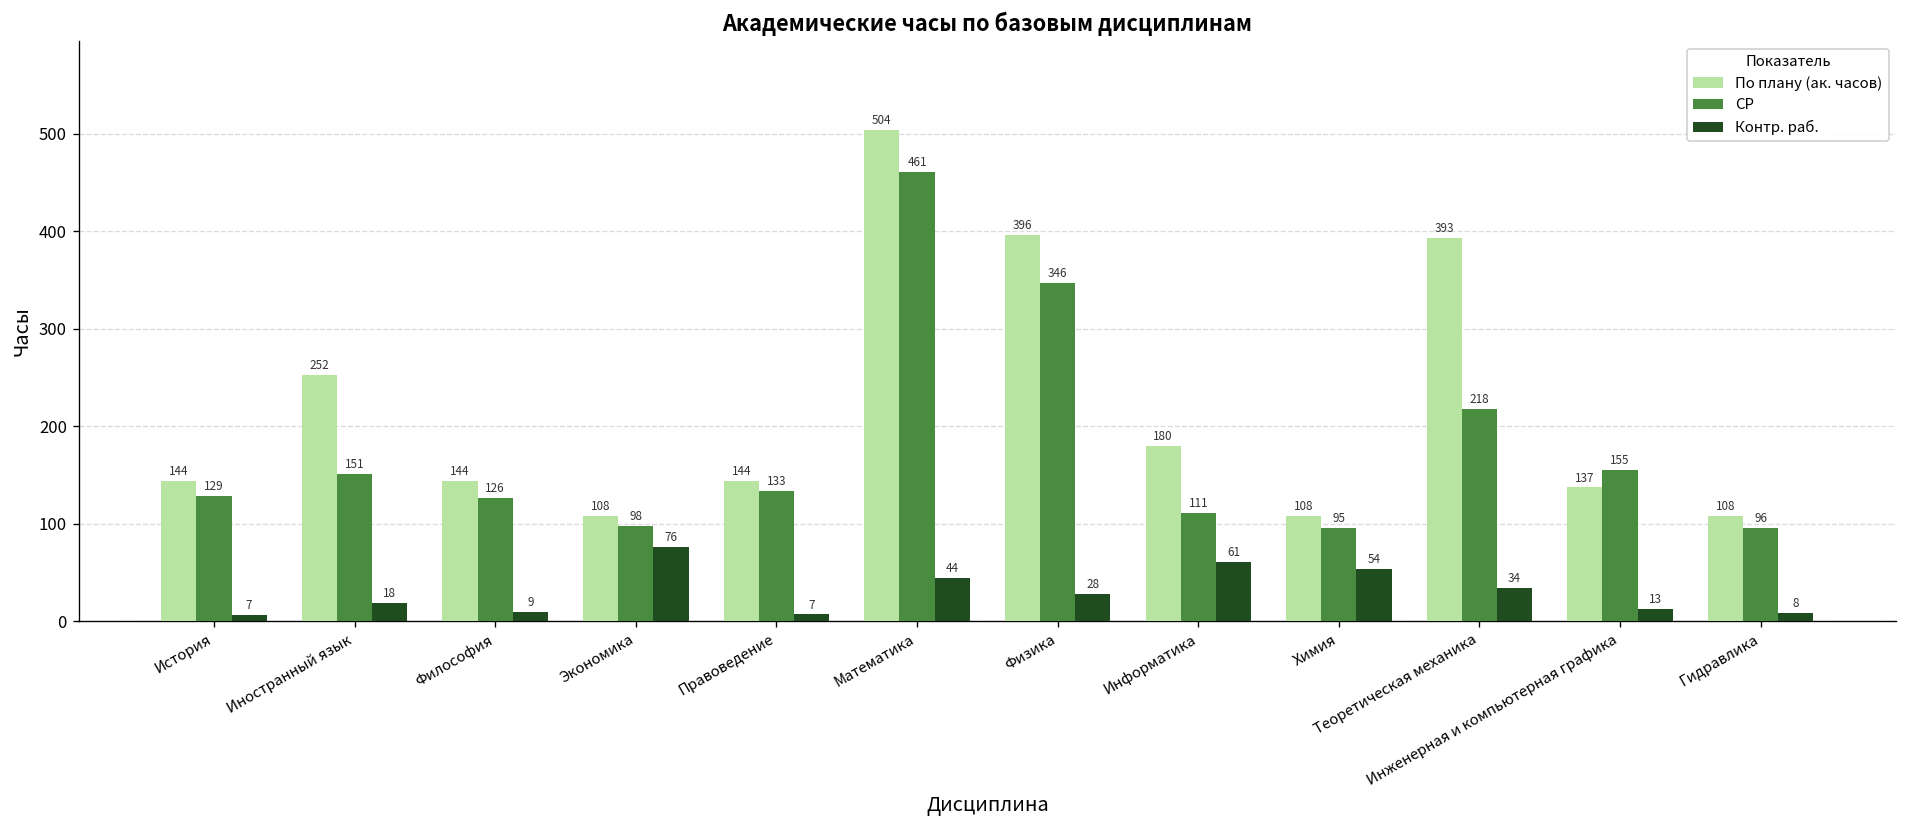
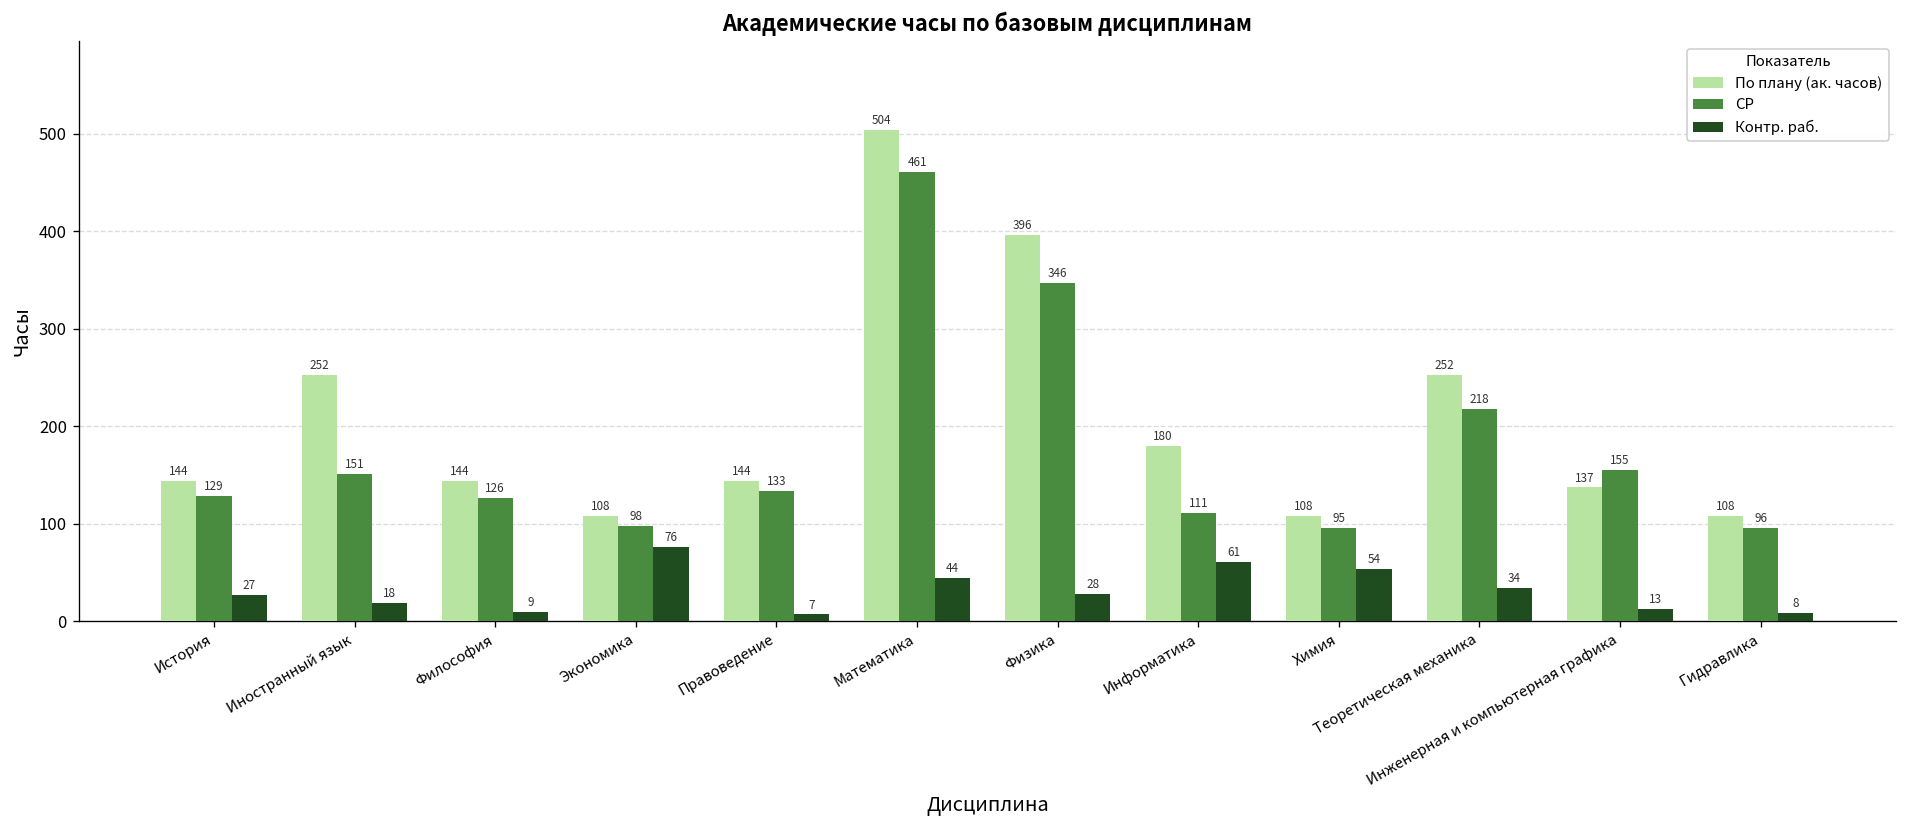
Контр. раб., История: 7 -> 27
По плану (ак. часов), Теоретическая механика: 393 -> 252
